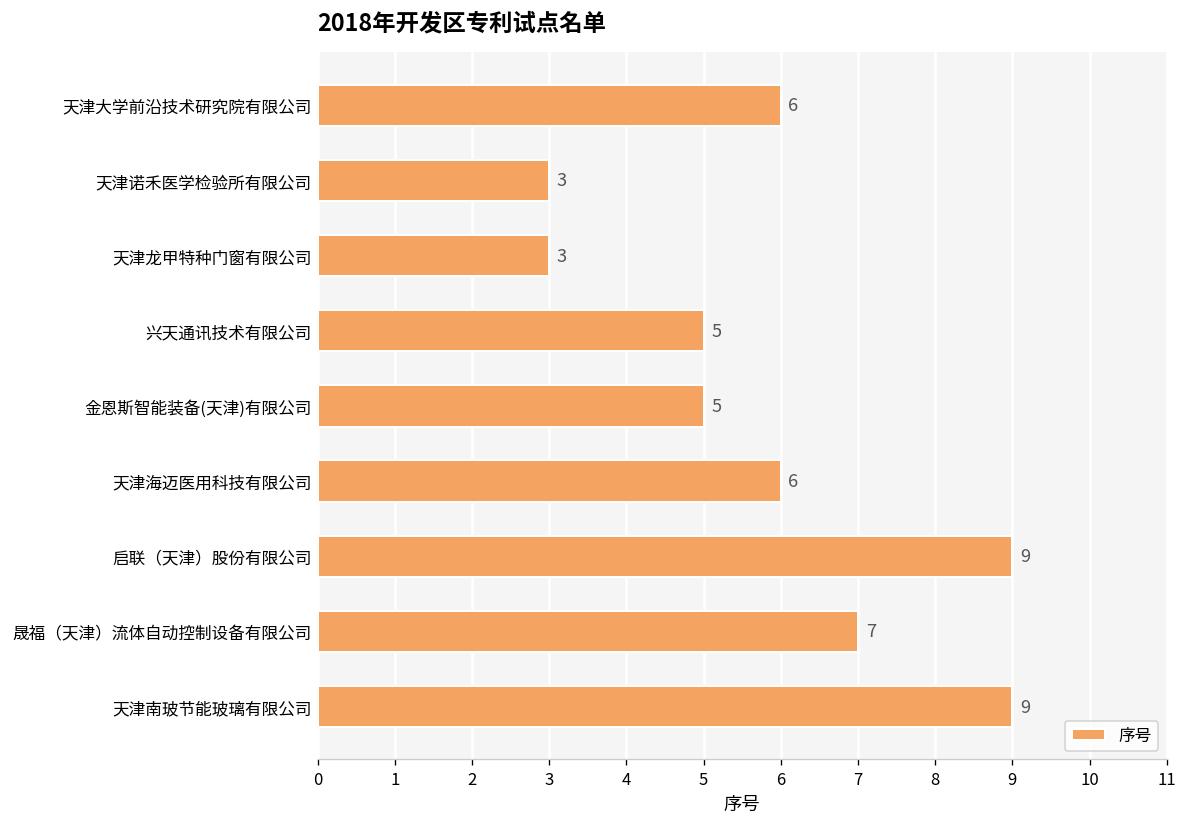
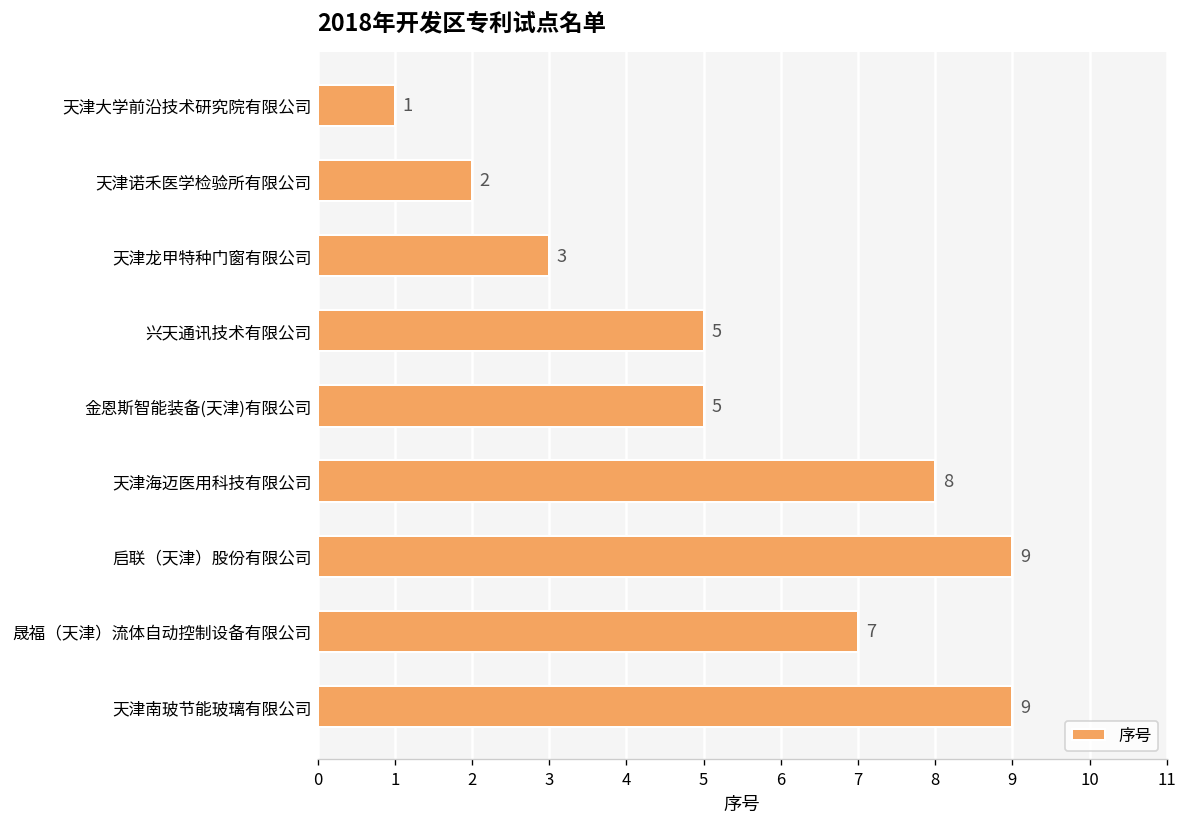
天津大学前沿技术研究院有限公司: 6 -> 1
天津诺禾医学检验所有限公司: 3 -> 2
天津海迈医用科技有限公司: 6 -> 8
